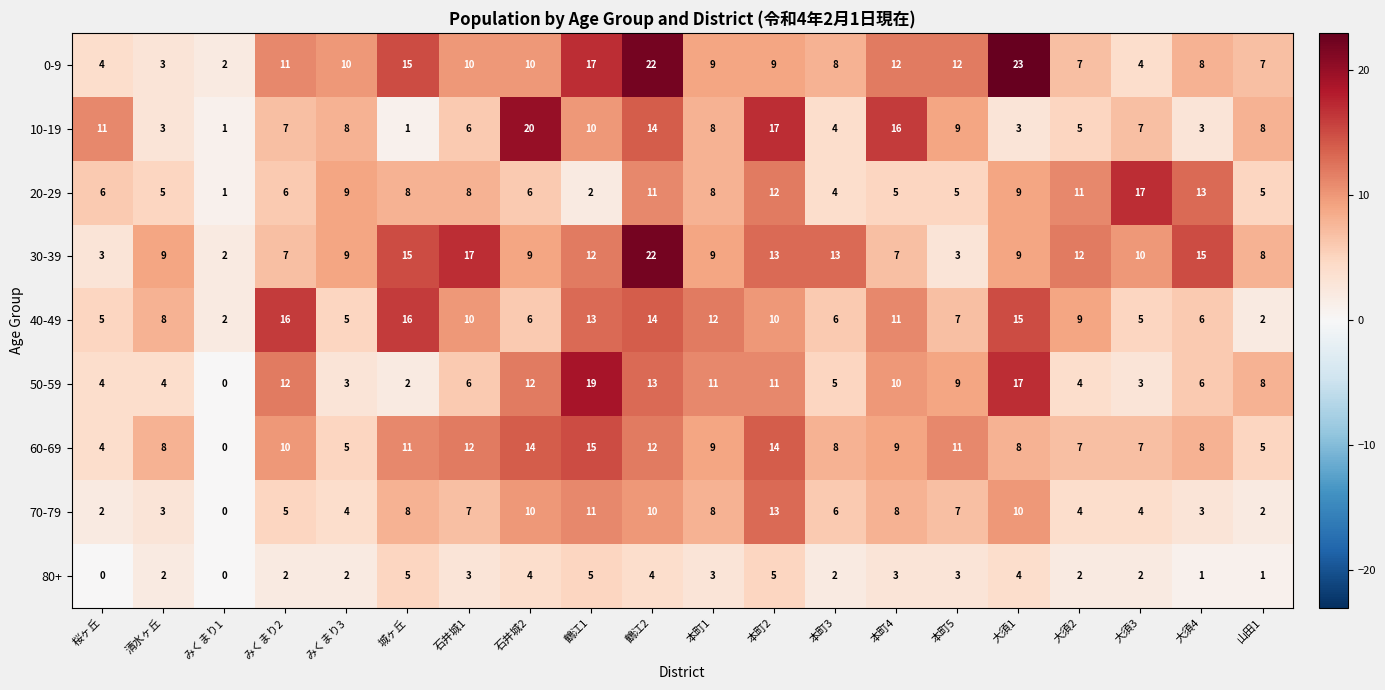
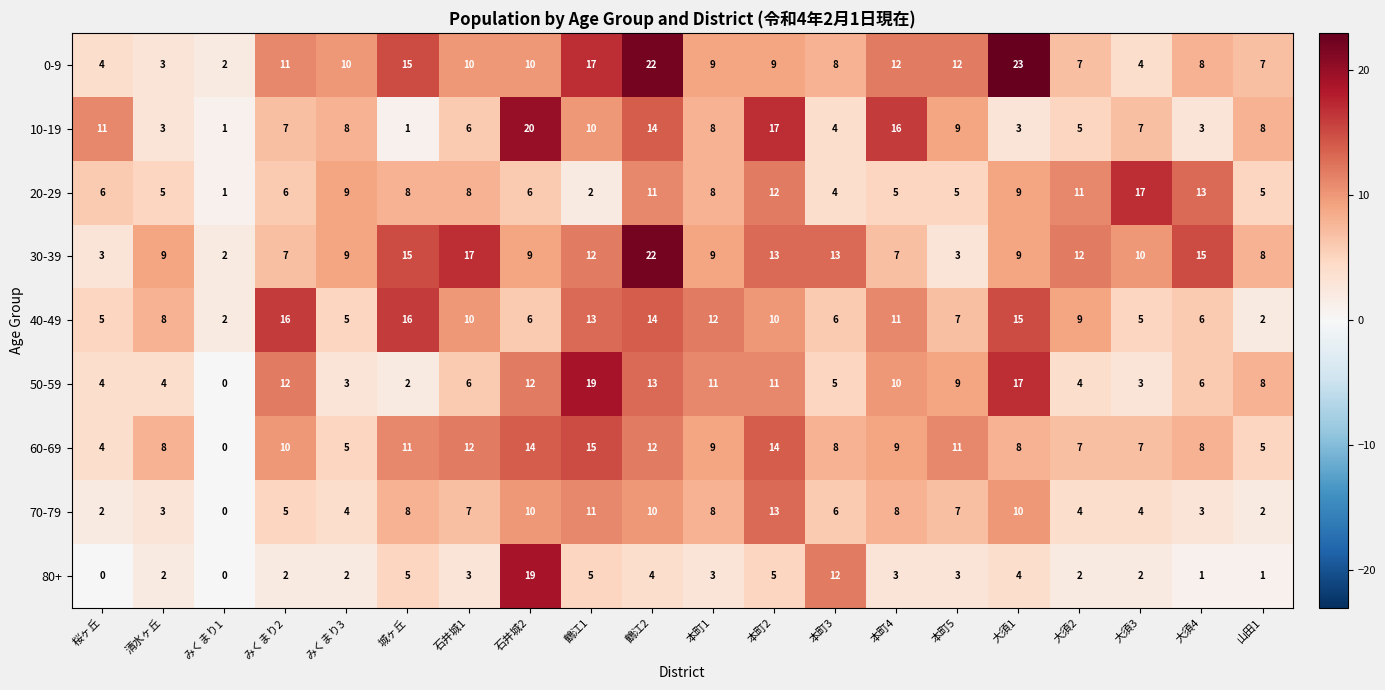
80+, 石井城2: 4 -> 19
80+, 本町3: 2 -> 12
